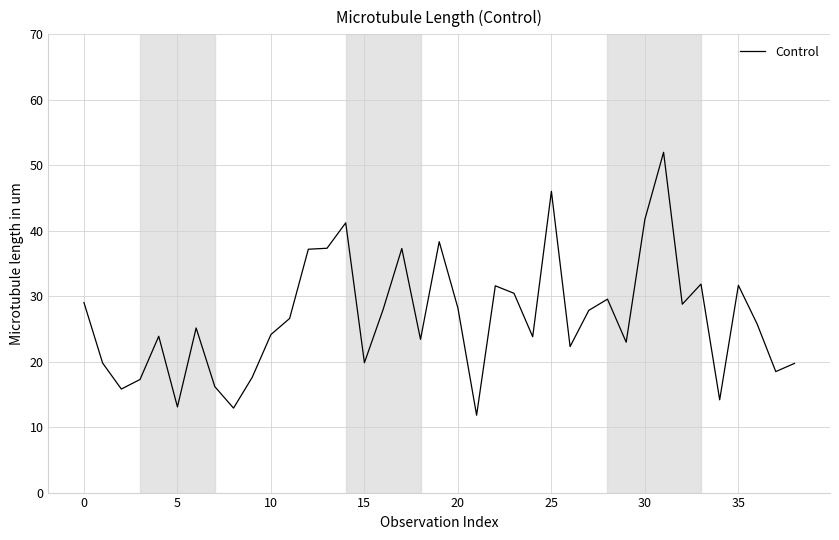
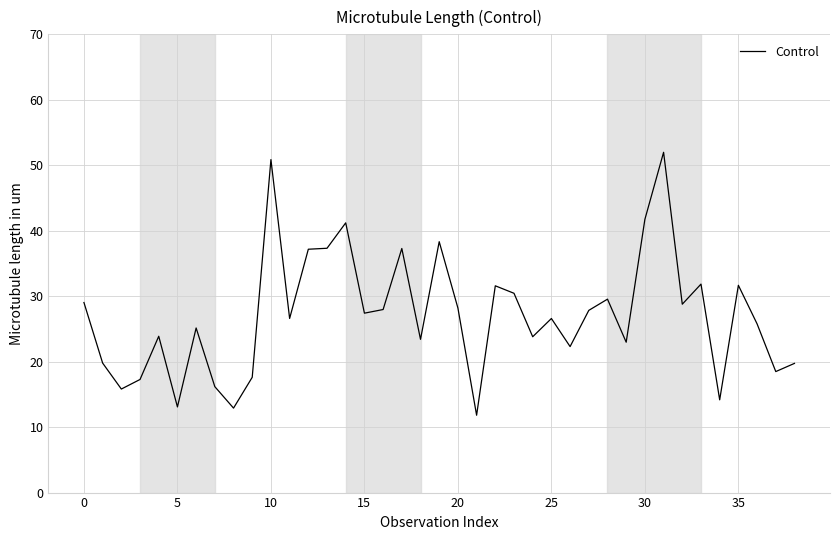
10: 24 -> 51
15: 20 -> 27
25: 46 -> 27
